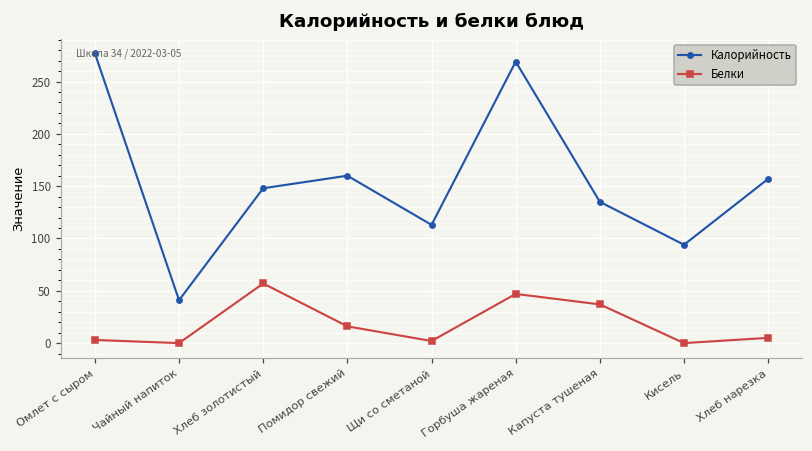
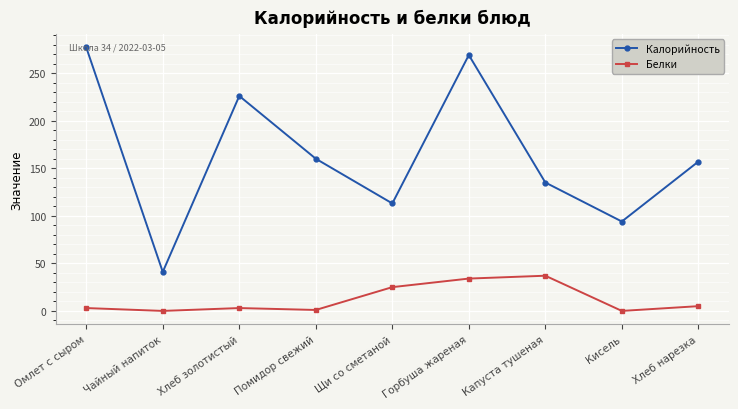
Калорийность, Хлеб золотистый: 150 -> 230
Белки, Хлеб золотистый: 60 -> 0
Белки, Помидор свежий: 20 -> 0
Белки, Щи со сметаной: 0 -> 30
Белки, Горбуша жареная: 50 -> 30
